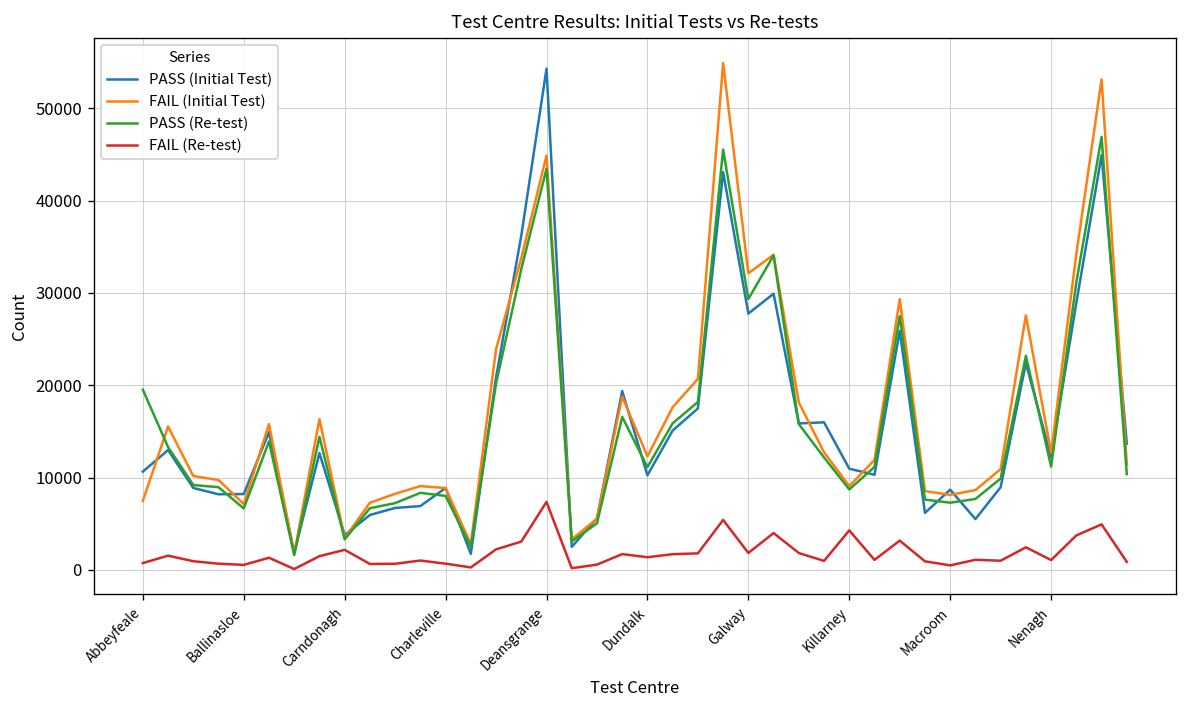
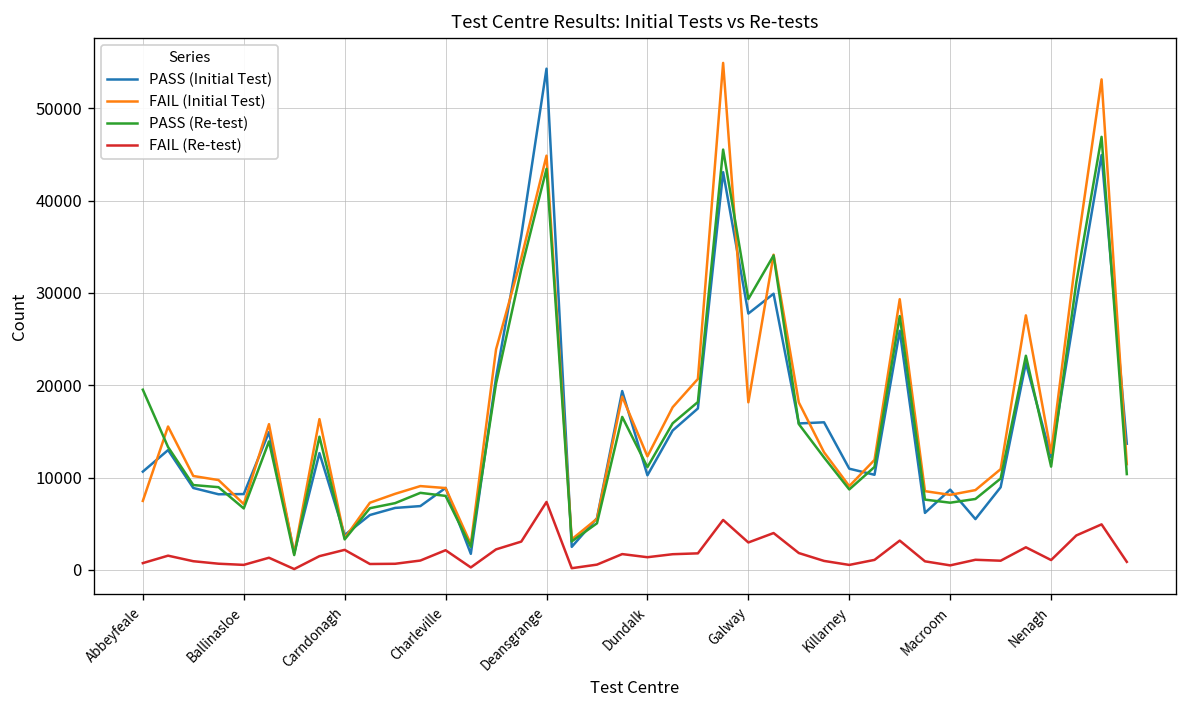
FAIL (Re-test), Charleville: 1000 -> 2000
FAIL (Initial Test), Galway: 32000 -> 18000
FAIL (Re-test), Galway: 2000 -> 3000
FAIL (Re-test), Killarney: 4000 -> 1000
